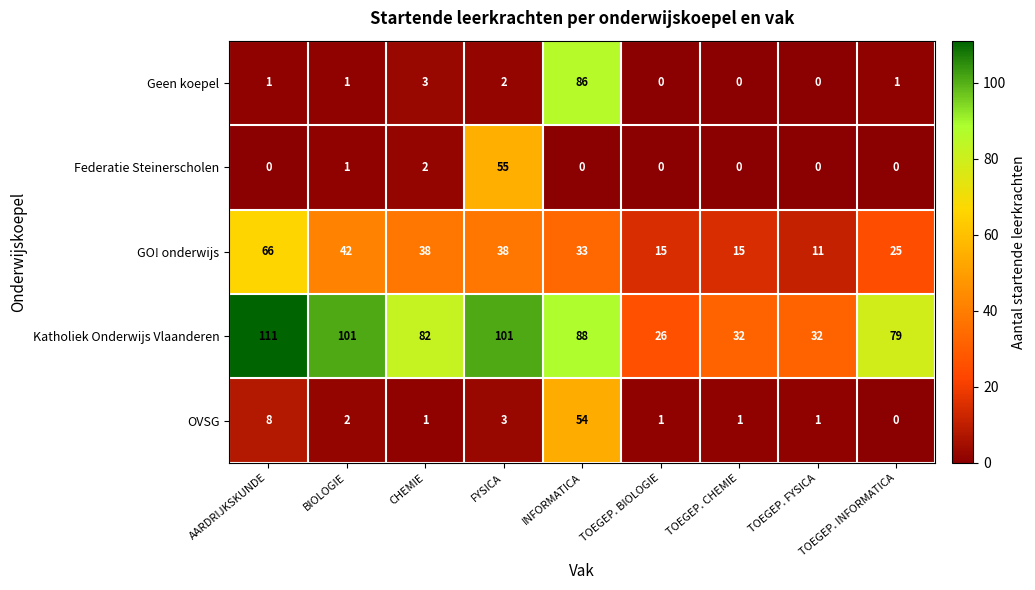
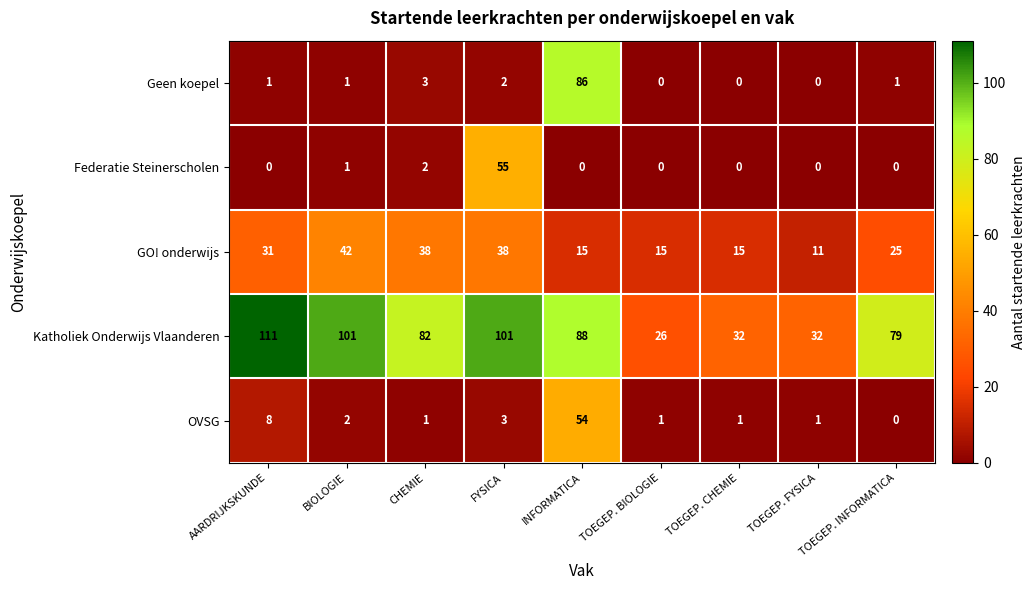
GO! onderwijs, AARDRIJKSKUNDE: 66 -> 31
GO! onderwijs, INFORMATICA: 33 -> 15
